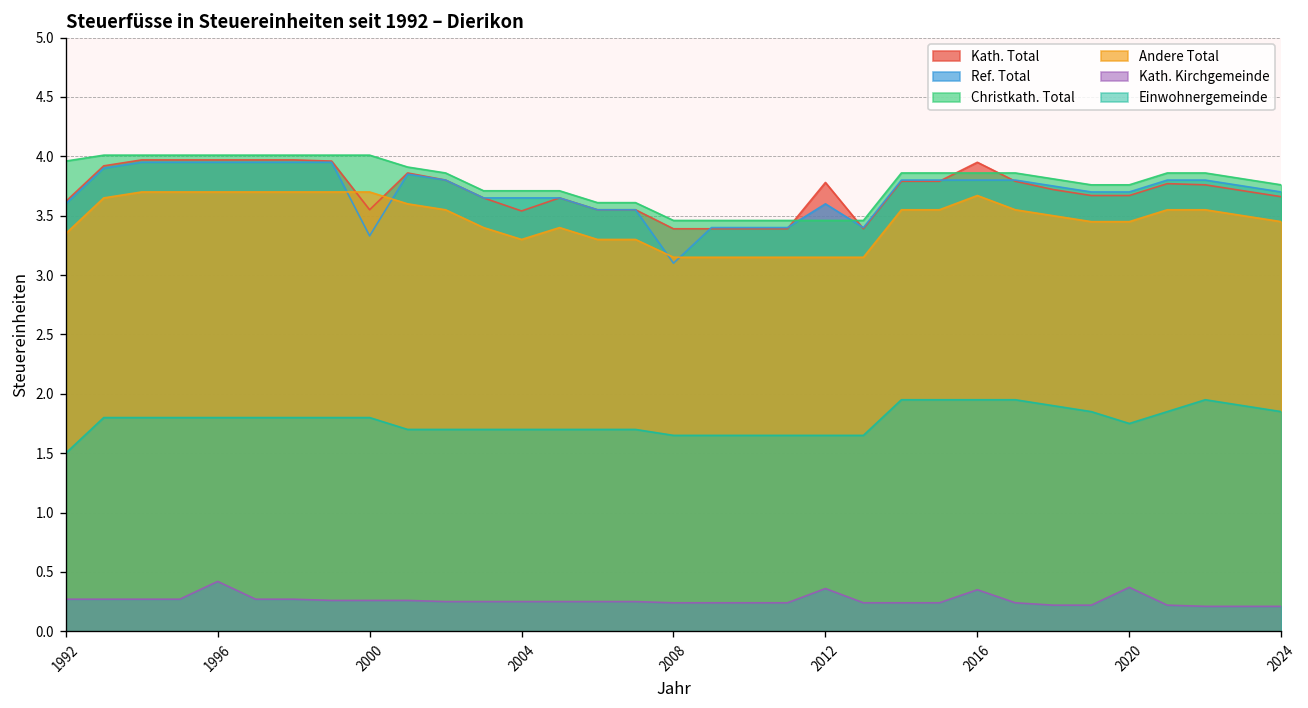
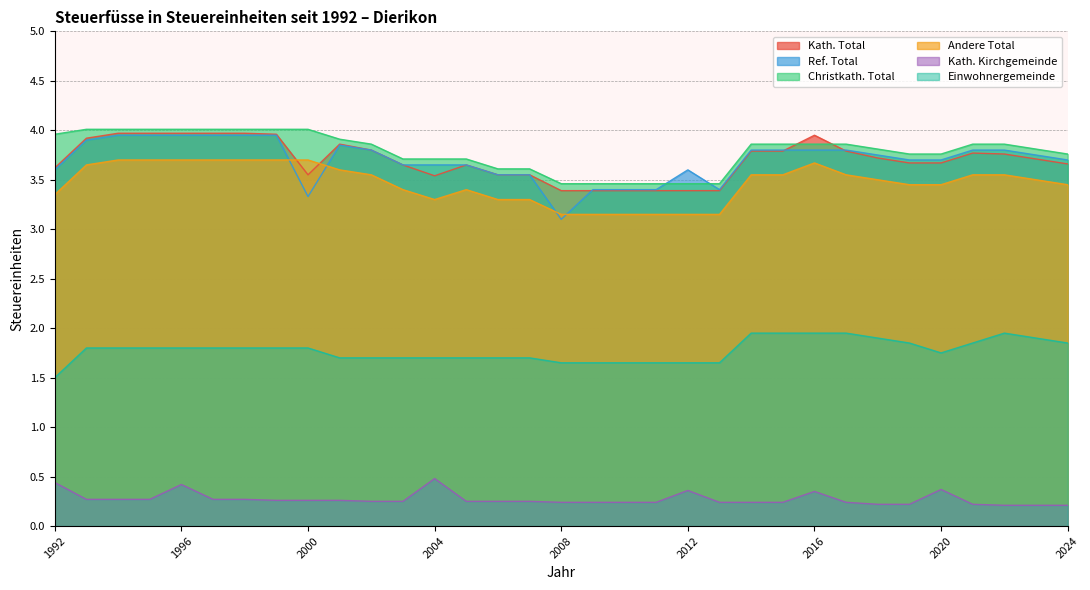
Kath. Kirchgemeinde, 1992: 0.3 -> 0.4
Kath. Kirchgemeinde, 2004: 0.3 -> 0.5
Kath. Total, 2012: 3.8 -> 3.4
